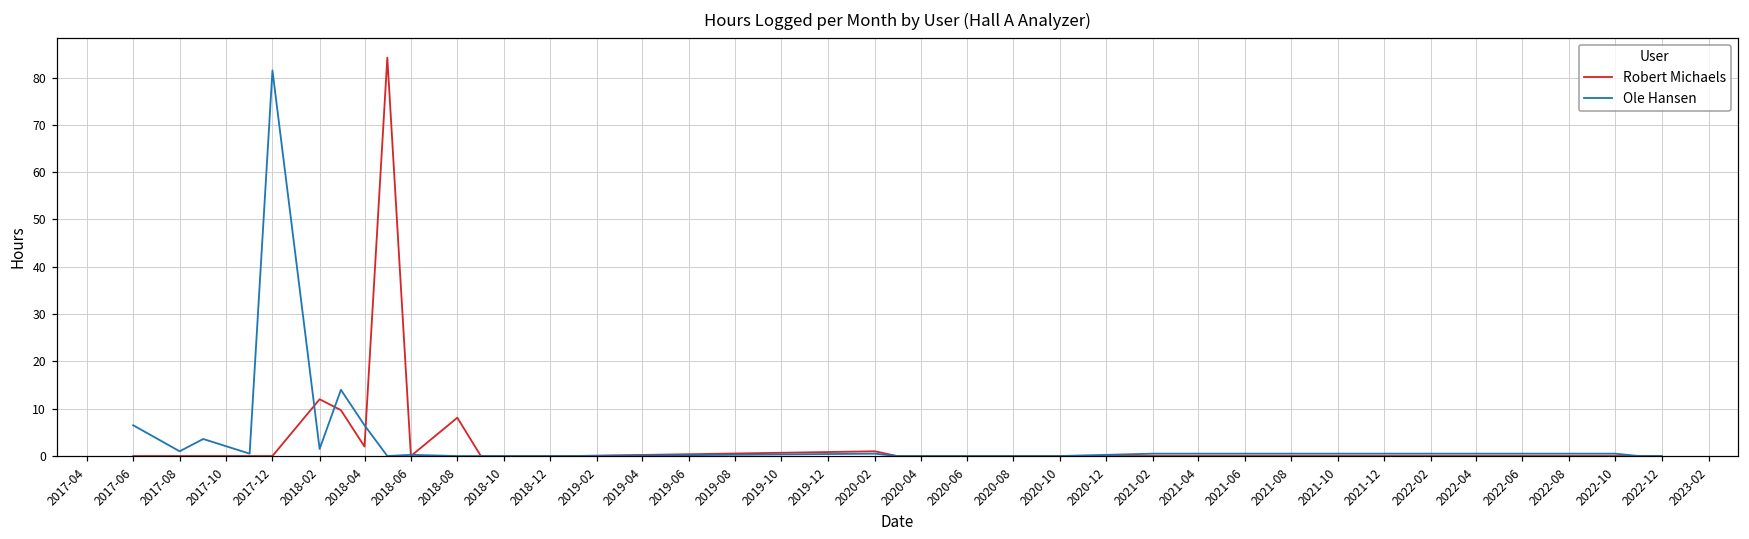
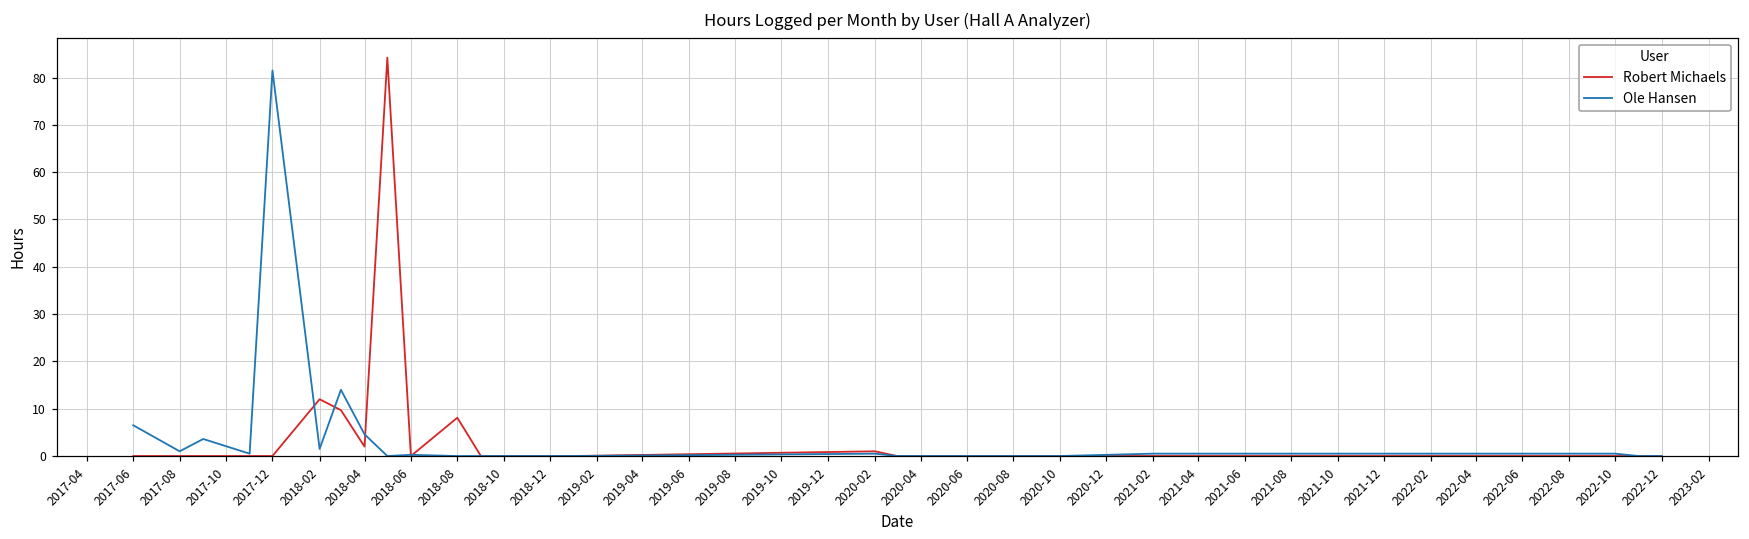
Ole Hansen, 2018-04: 7 -> 5
